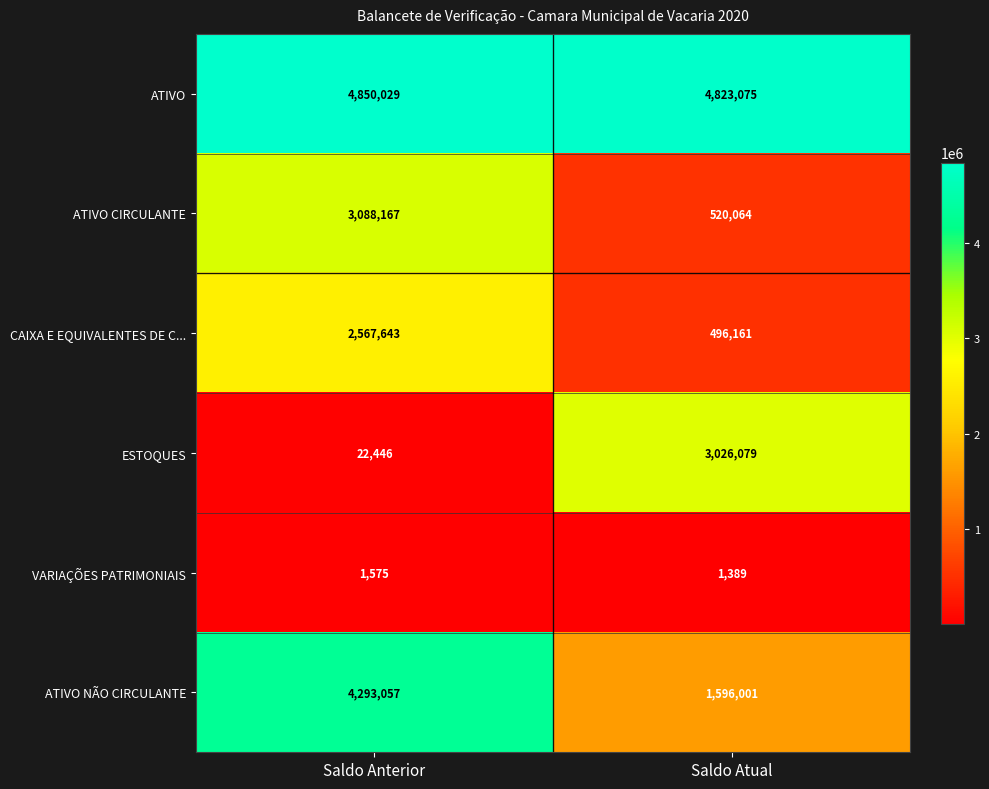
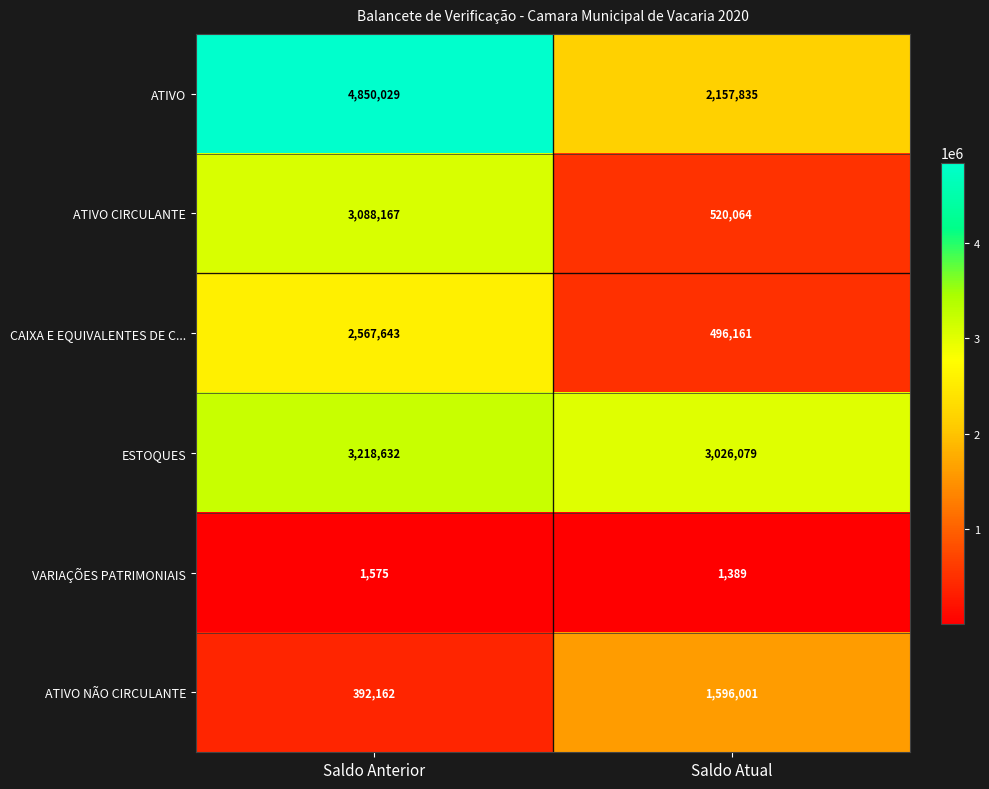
ATIVO, Saldo Atual: 4,823,075 -> 2,157,835
ESTOQUES, Saldo Anterior: 22,446 -> 3,218,632
ATIVO NÃO CIRCULANTE, Saldo Anterior: 4,293,057 -> 392,162
